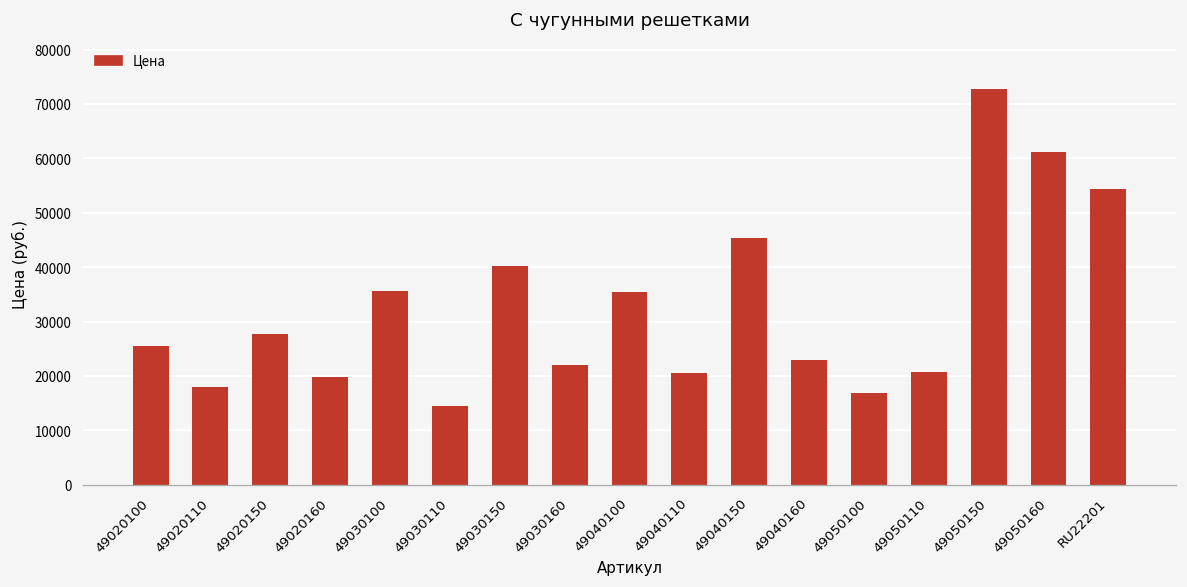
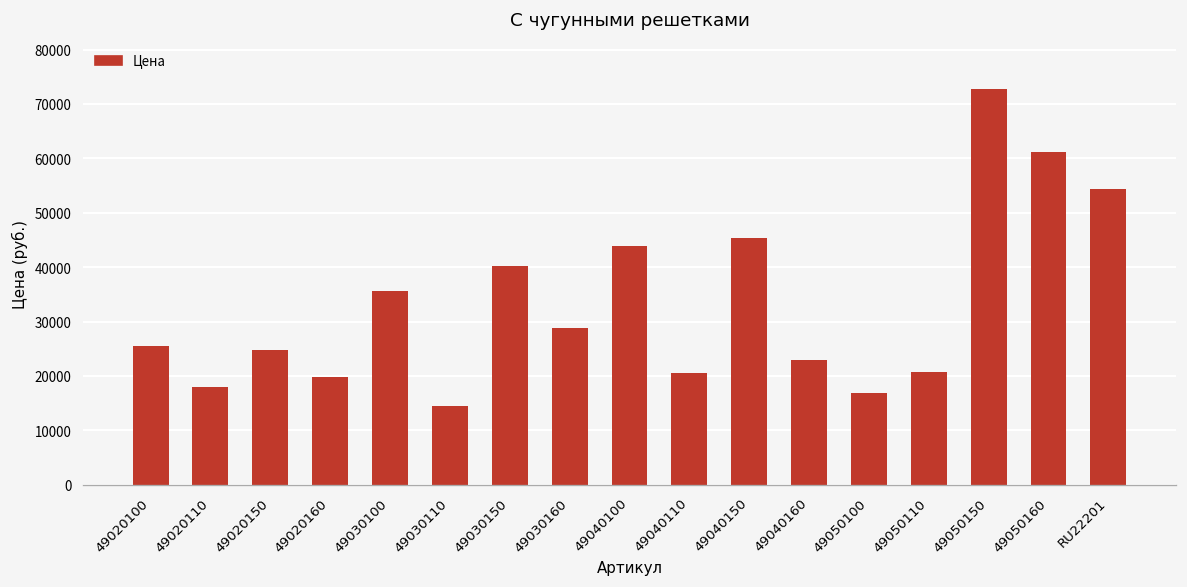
49020150: 28000 -> 25000
49030160: 22000 -> 29000
49040100: 35000 -> 44000
